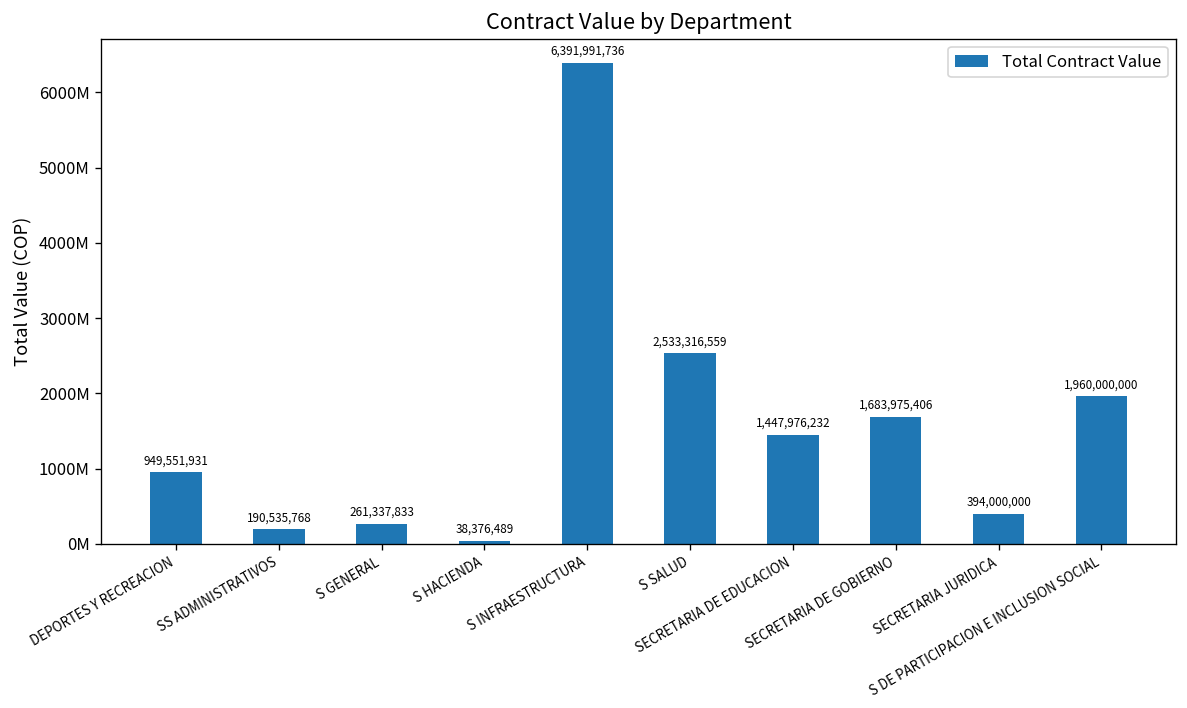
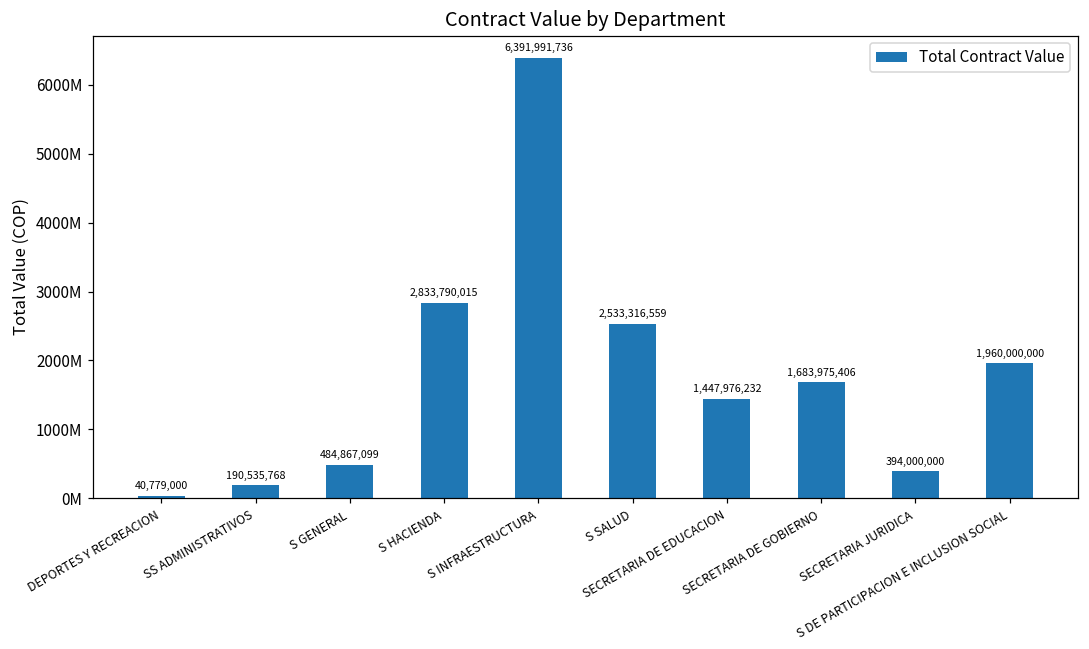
DEPORTES Y RECREACION: 949,551,931 -> 40,779,000
S GENERAL: 261,337,833 -> 484,867,099
S HACIENDA: 38,376,489 -> 2,833,790,015
